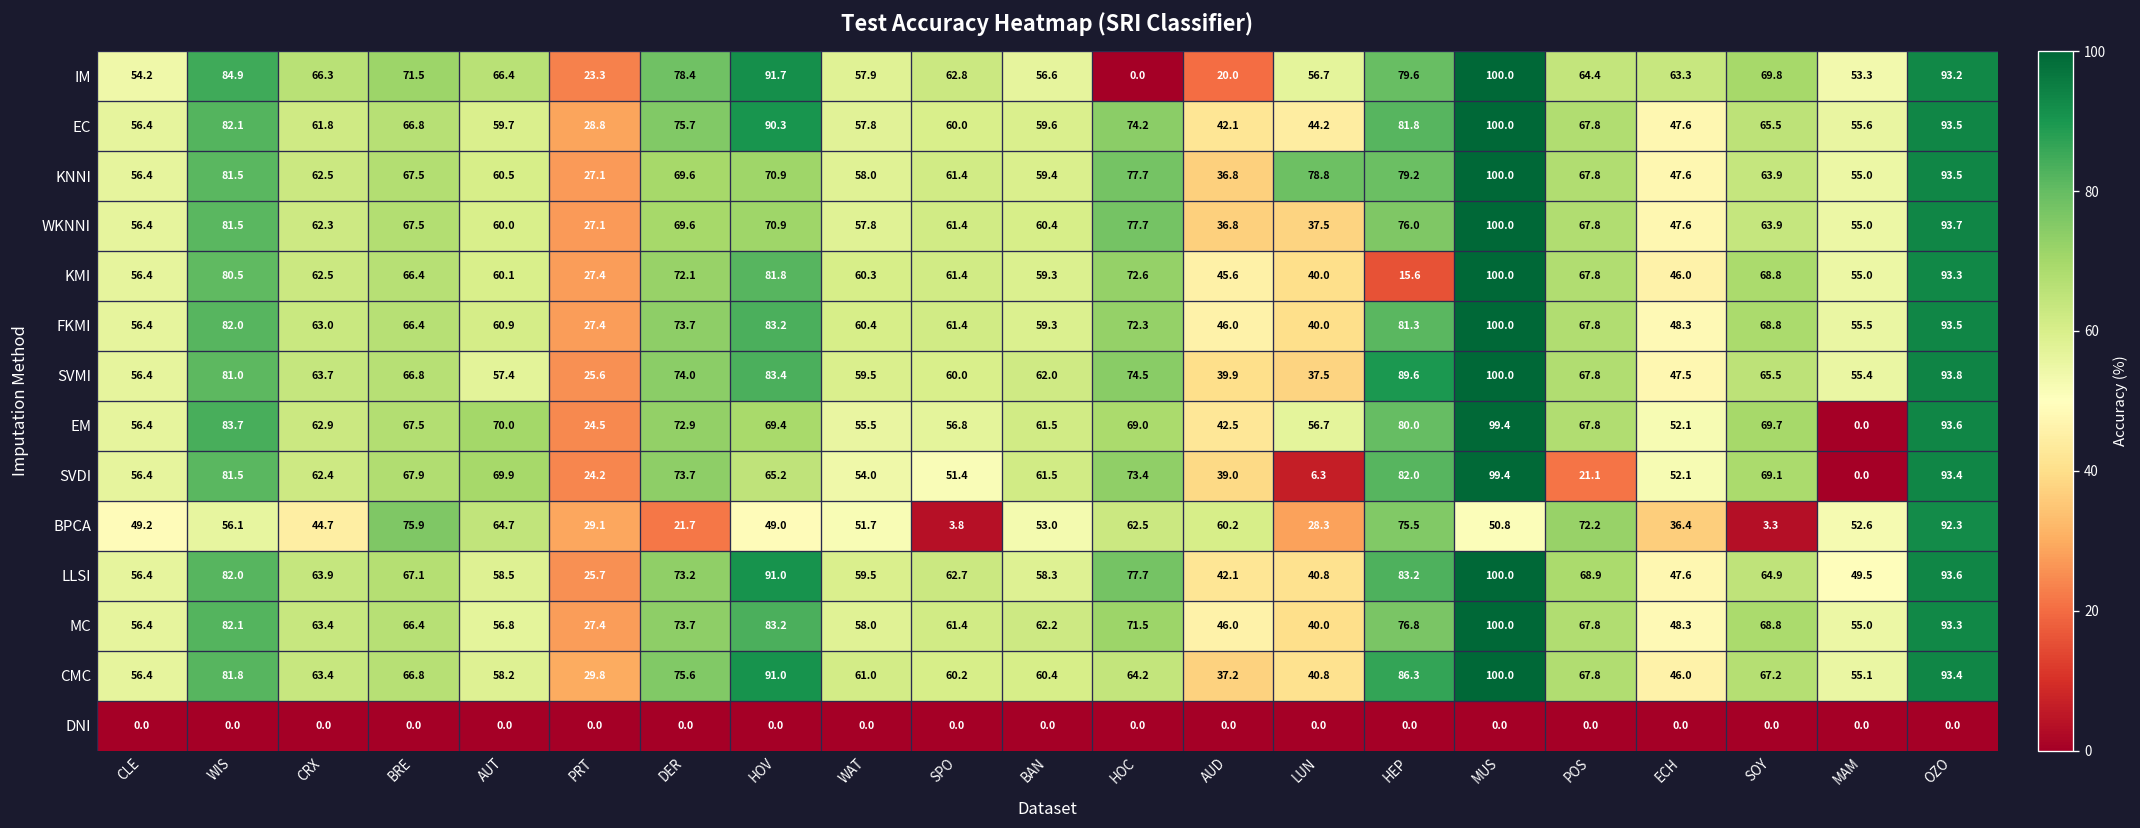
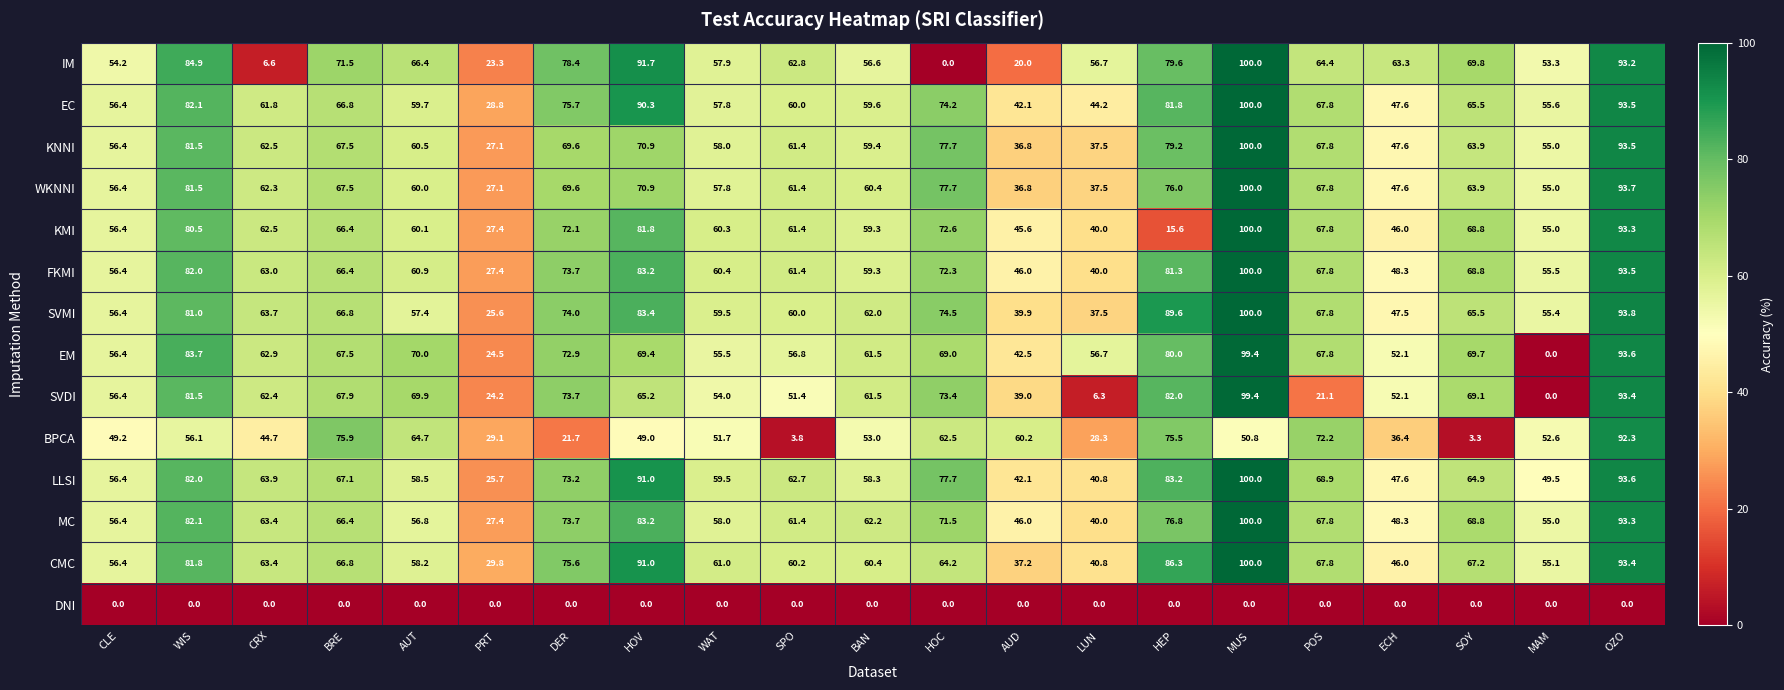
IM, CRX: 66.3 -> 6.6
KNNI, LUN: 78.8 -> 37.5
